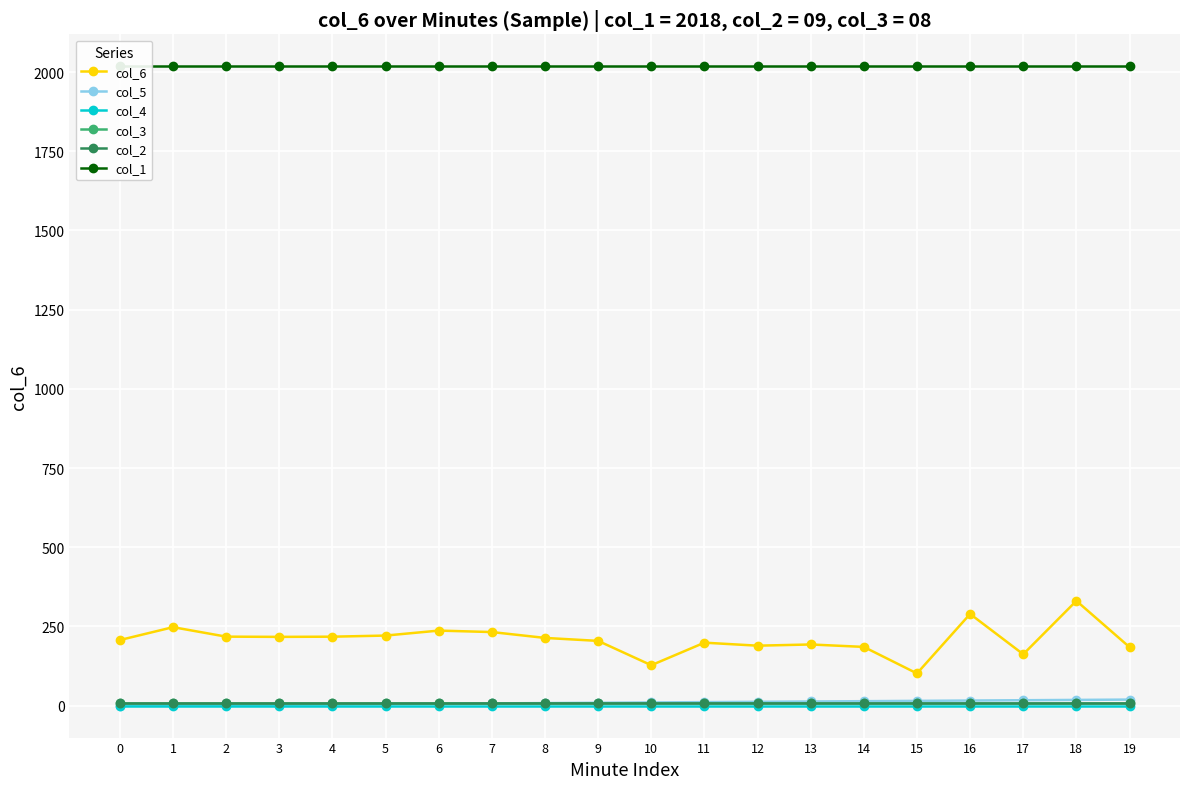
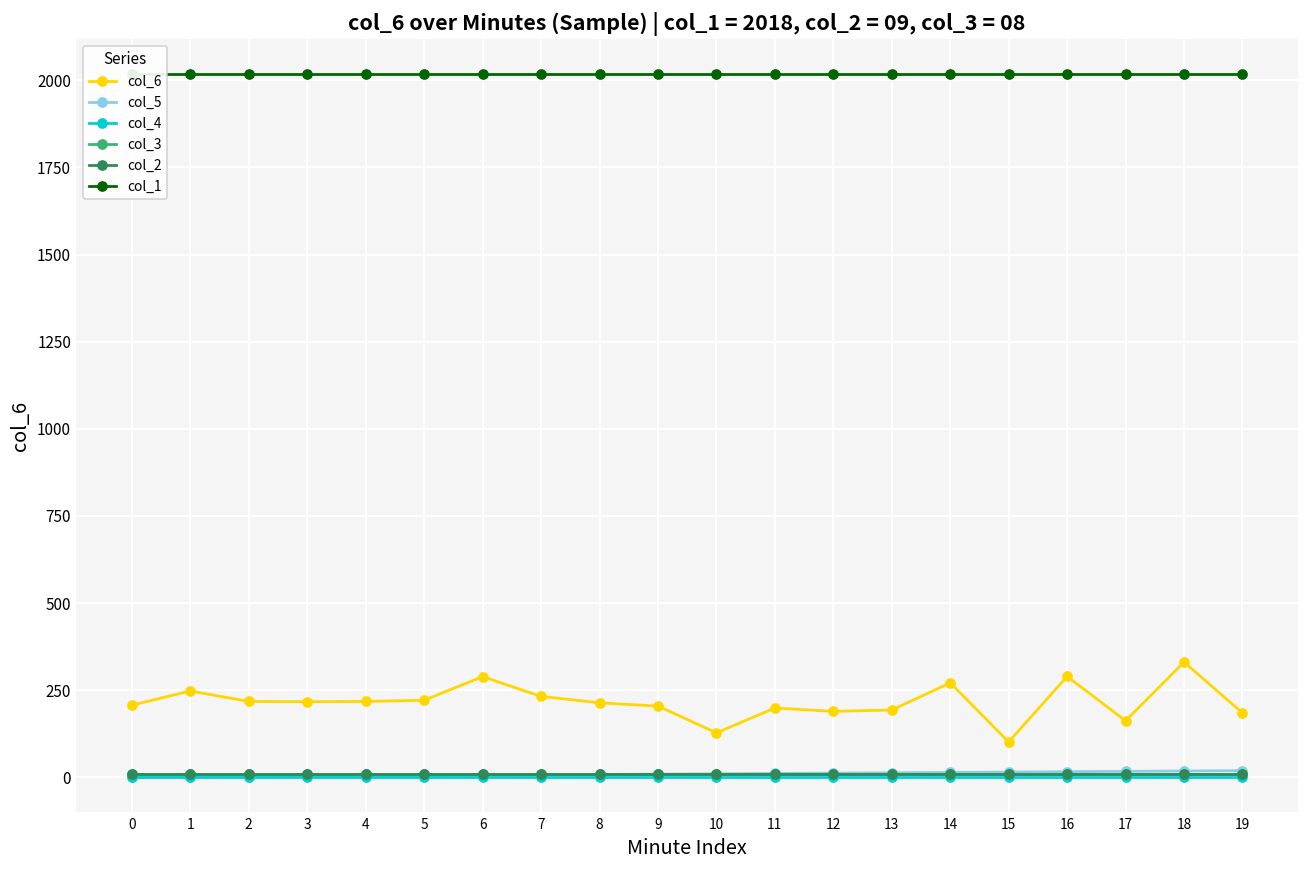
col_6, 6: 240 -> 290
col_6, 14: 190 -> 270
